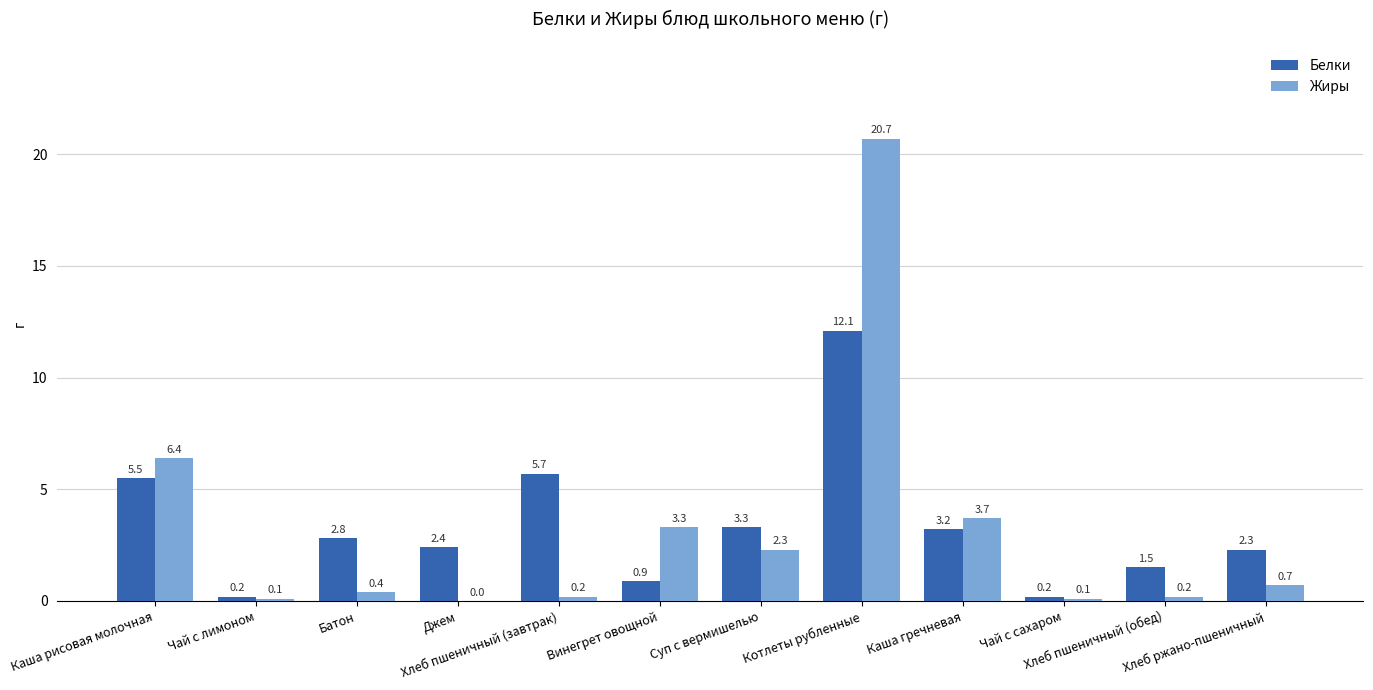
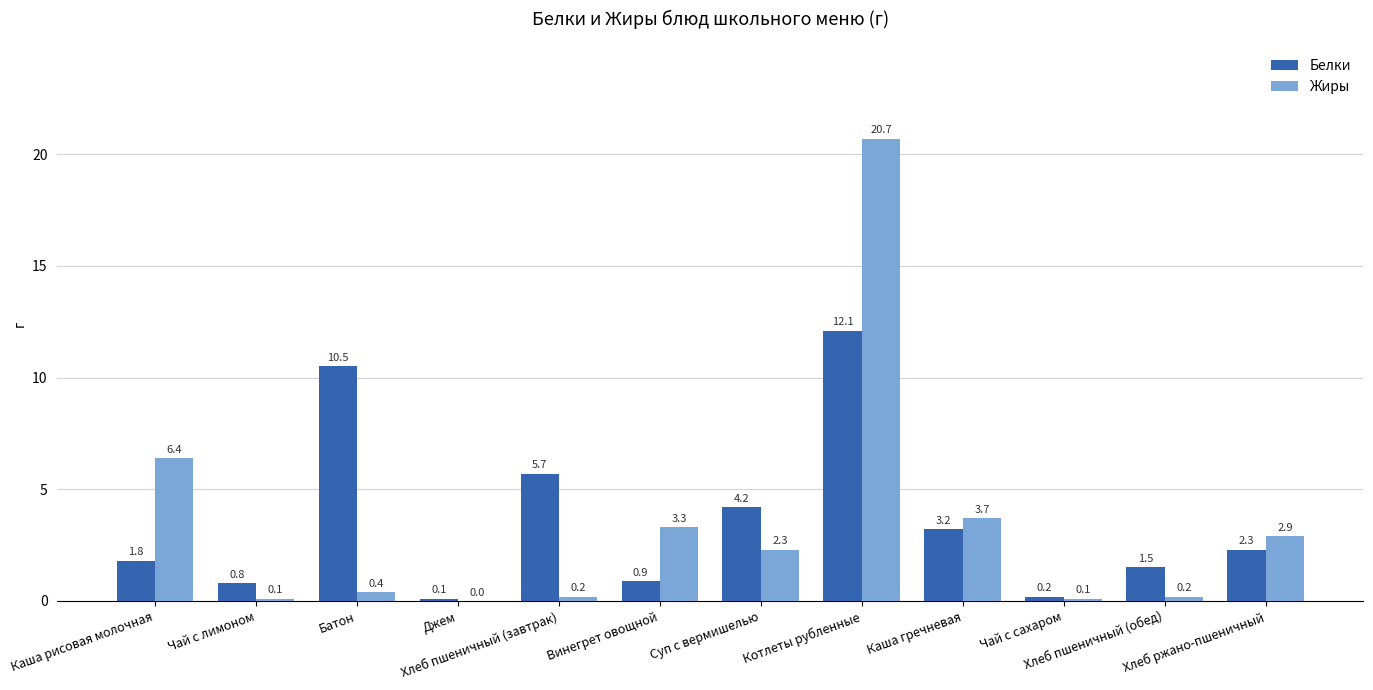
Белки, Каша рисовая молочная: 5.5 -> 1.8
Белки, Чай с лимоном: 0.2 -> 0.8
Белки, Батон: 2.8 -> 10.5
Белки, Джем: 2.4 -> 0.1
Белки, Суп с вермишелью: 3.3 -> 4.2
Жиры, Хлеб ржано-пшеничный: 0.7 -> 2.9
